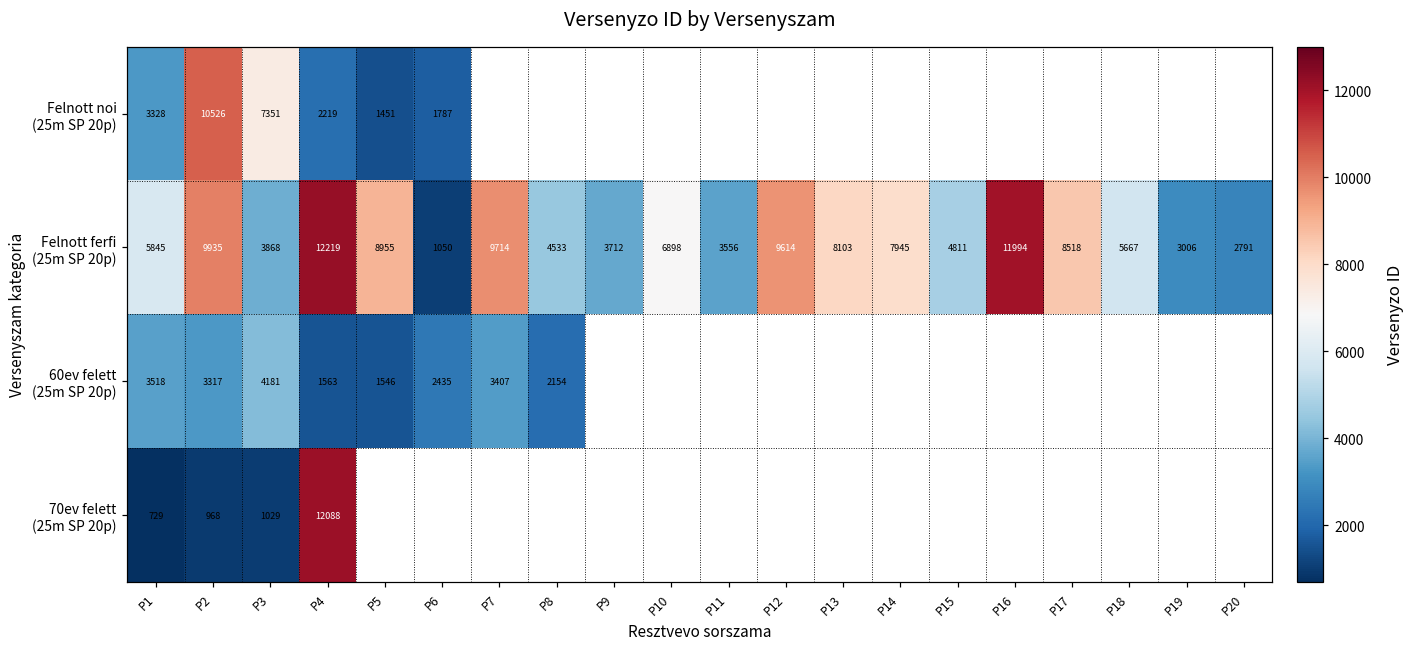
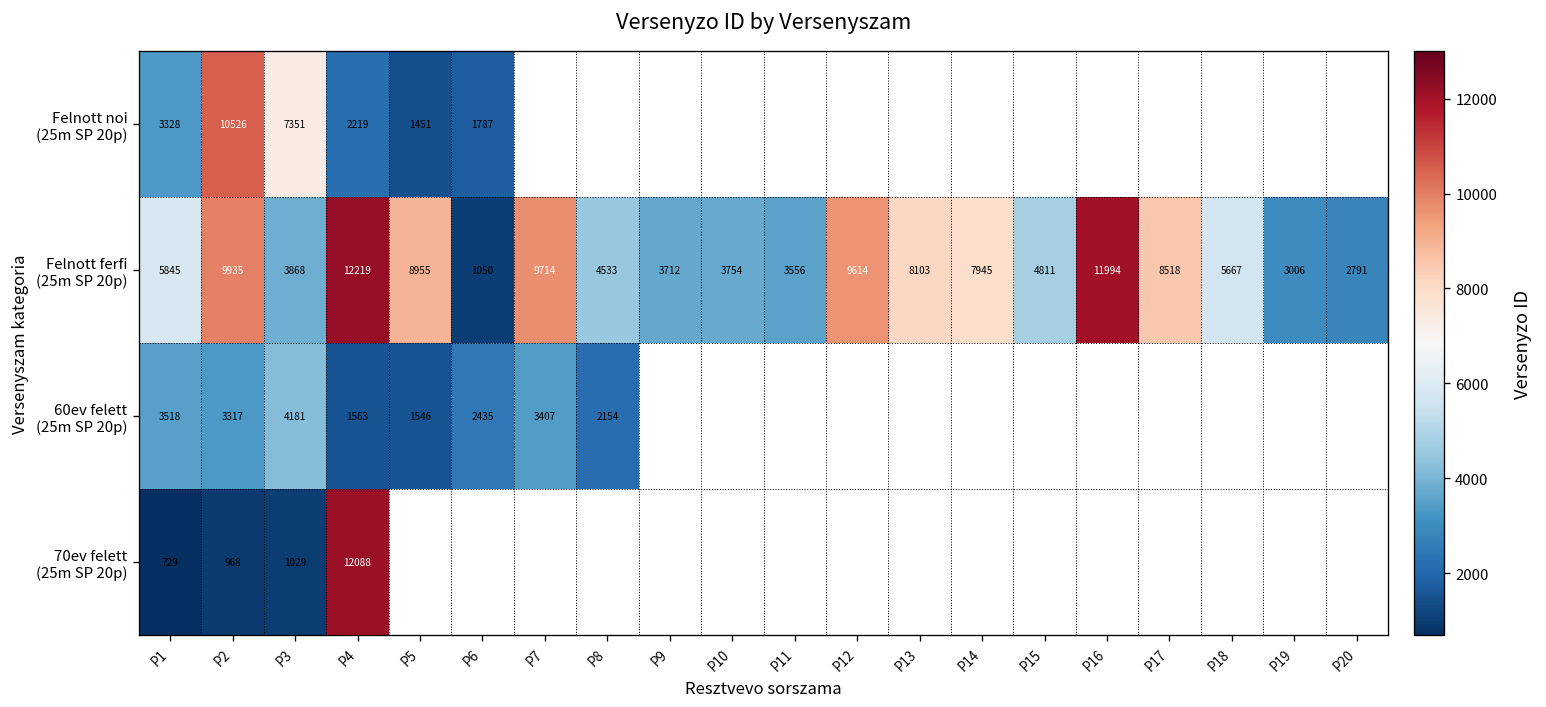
Felnott ferfi (25m SP 20p), P10: 6898 -> 3754
